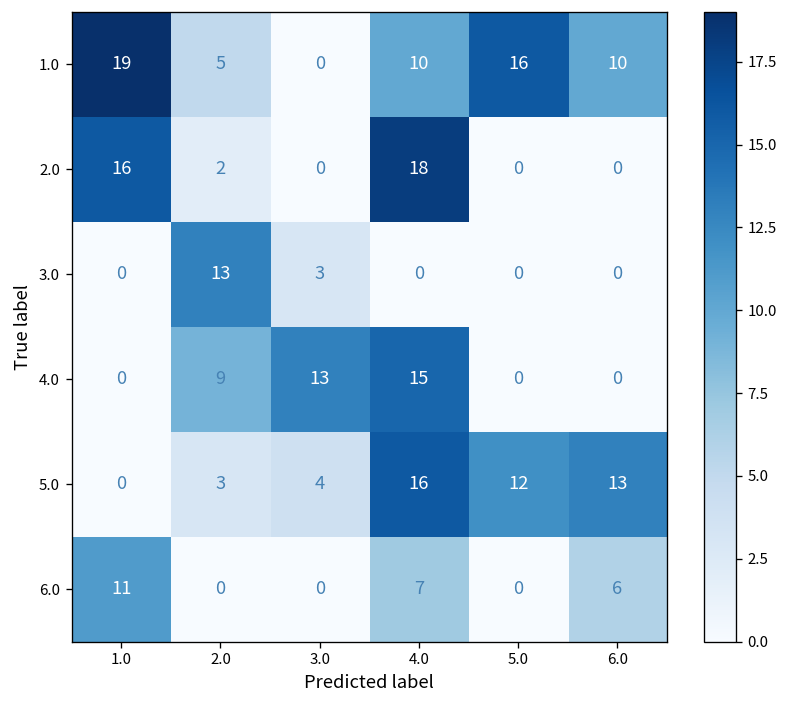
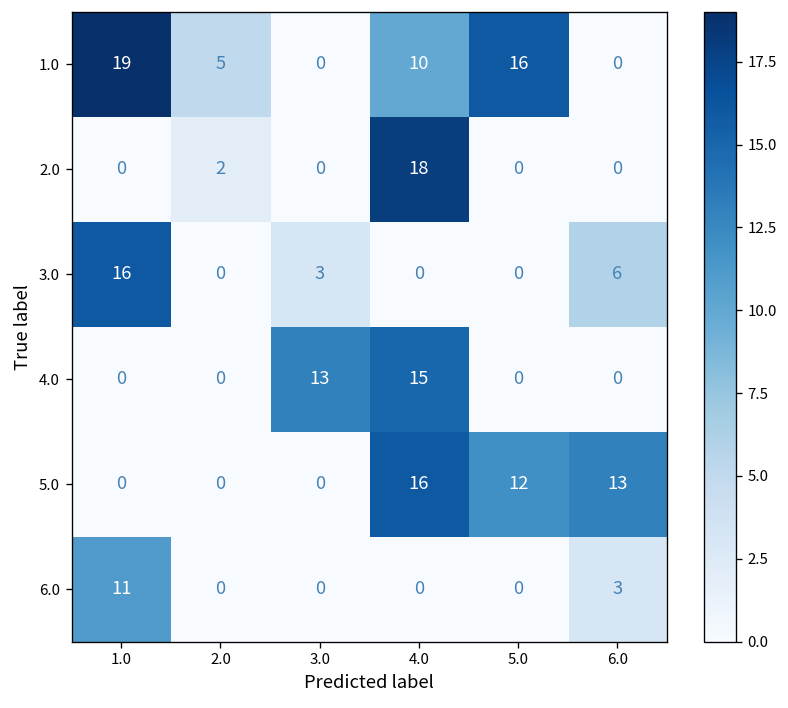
1.0, 6.0: 10 -> 0
2.0, 1.0: 16 -> 0
3.0, 1.0: 0 -> 16
3.0, 2.0: 13 -> 0
3.0, 6.0: 0 -> 6
4.0, 2.0: 9 -> 0
5.0, 2.0: 3 -> 0
5.0, 3.0: 4 -> 0
6.0, 4.0: 7 -> 0
6.0, 6.0: 6 -> 3
